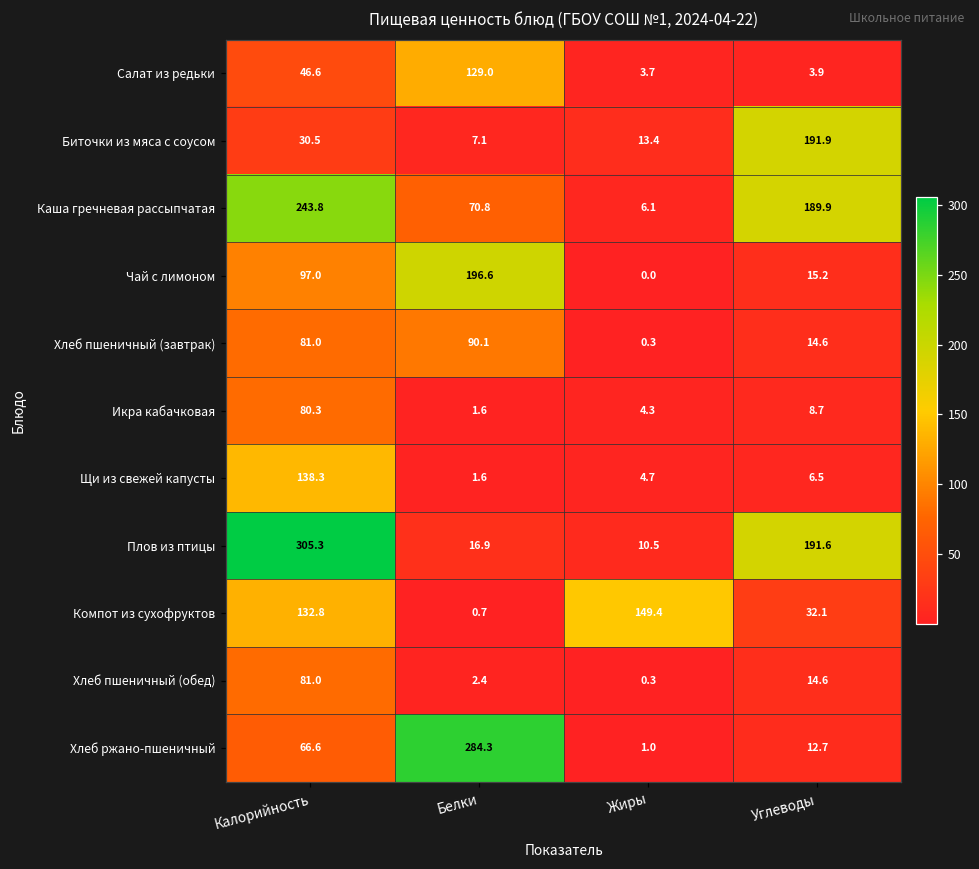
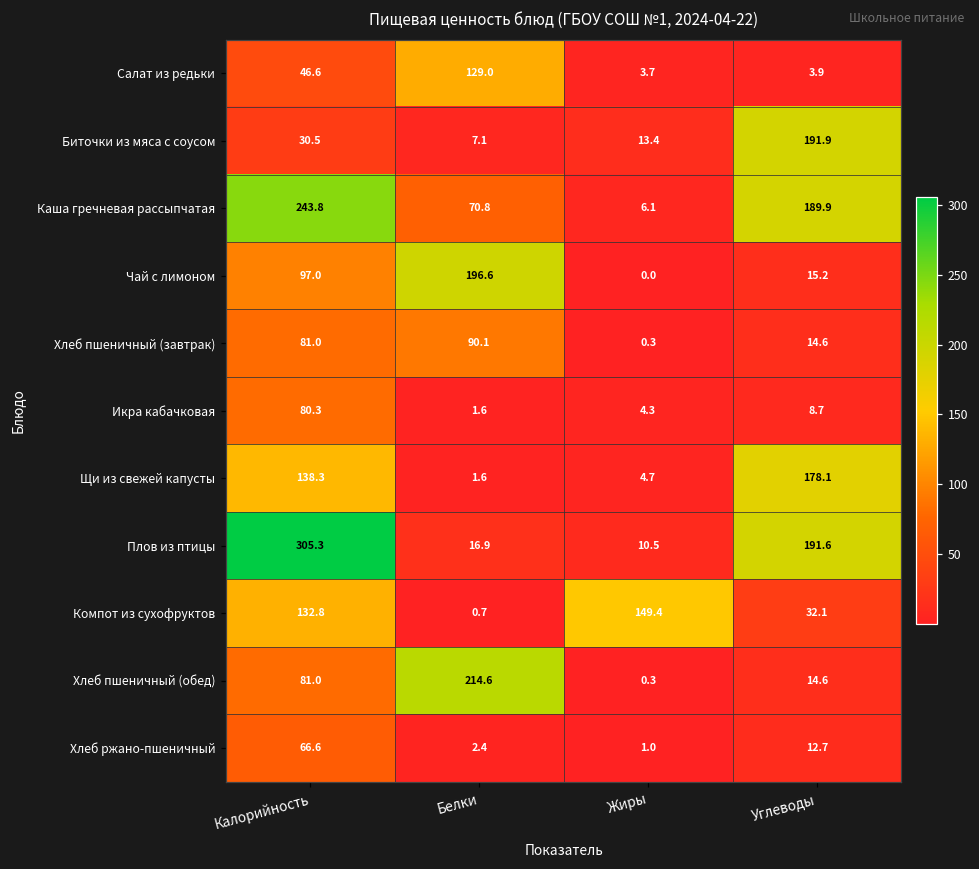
Щи из свежей капусты, Углеводы: 6.5 -> 178.1
Хлеб пшеничный (обед), Белки: 2.4 -> 214.6
Хлеб ржано-пшеничный, Белки: 284.3 -> 2.4
